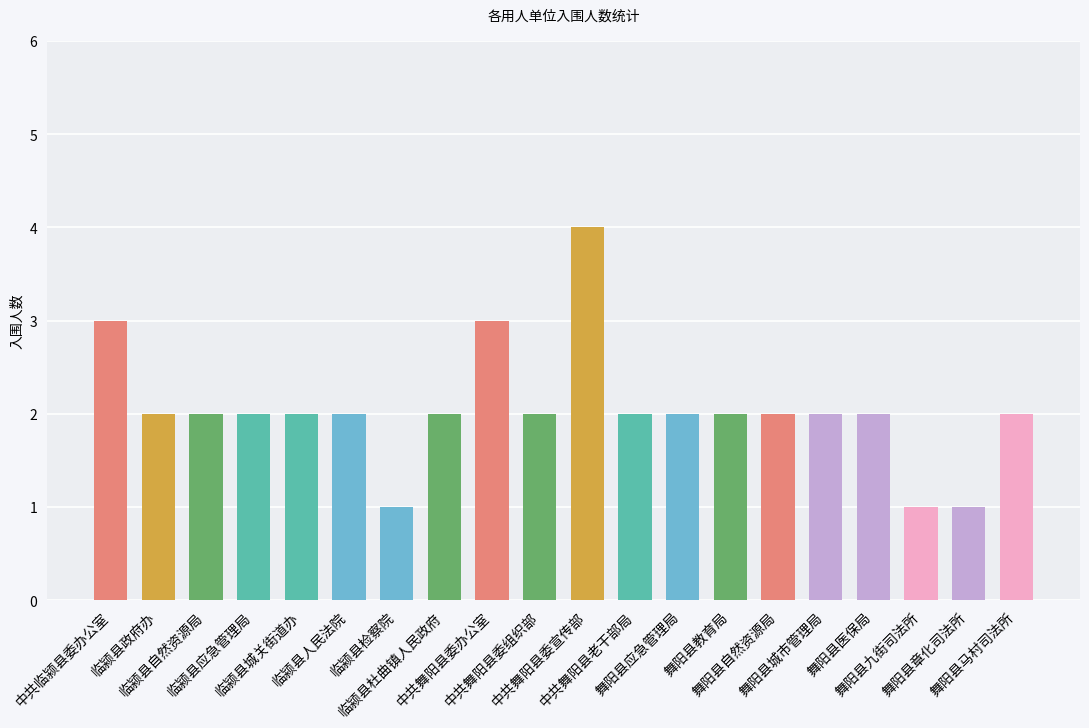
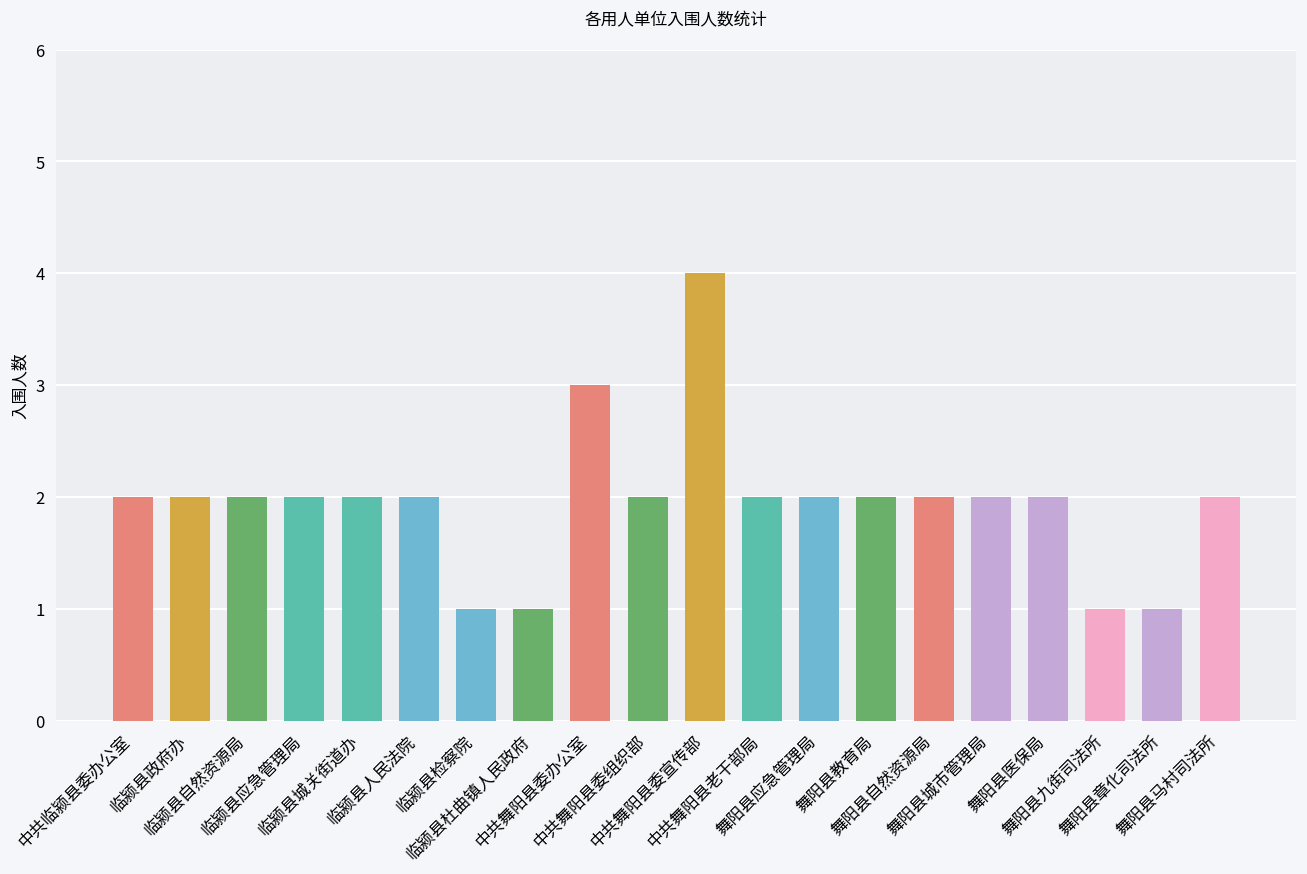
中共临颍县委办公室: 3 -> 2
临颍县杜曲镇人民政府: 2 -> 1
